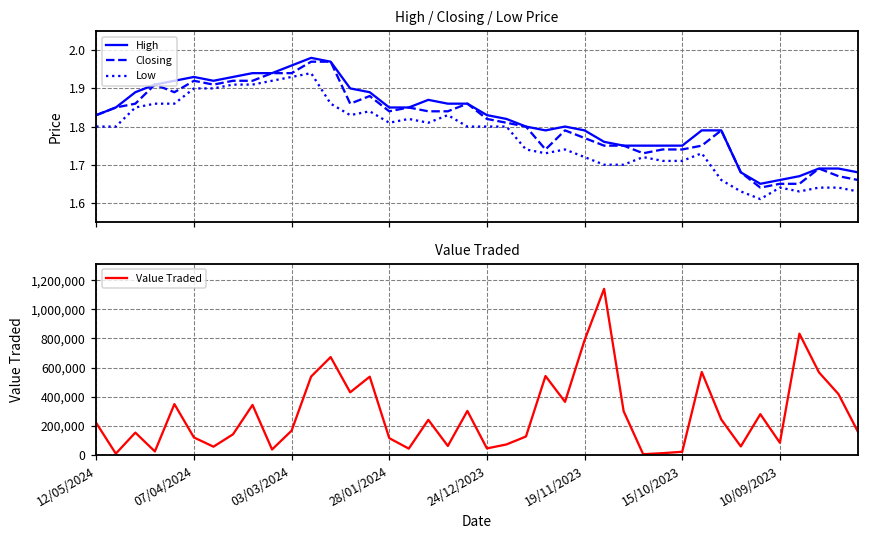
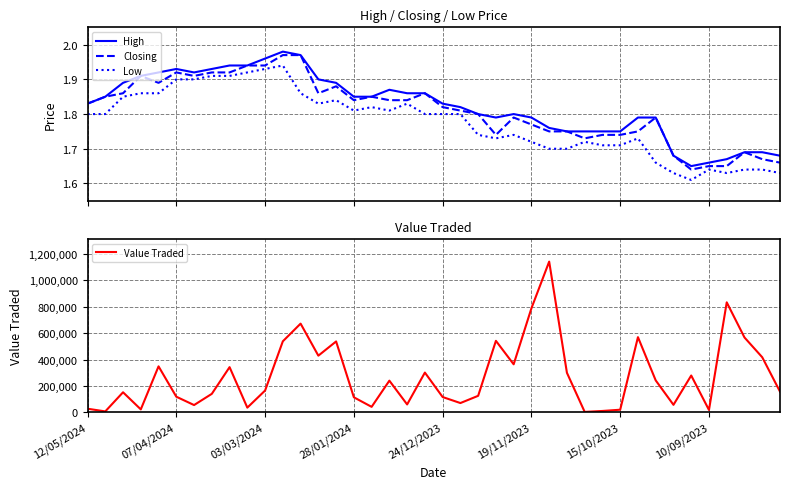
Value Traded, 12/05/2024: 220,000 -> 30,000
Value Traded, 24/12/2023: 40,000 -> 120,000
Value Traded, 10/09/2023: 80,000 -> 20,000
